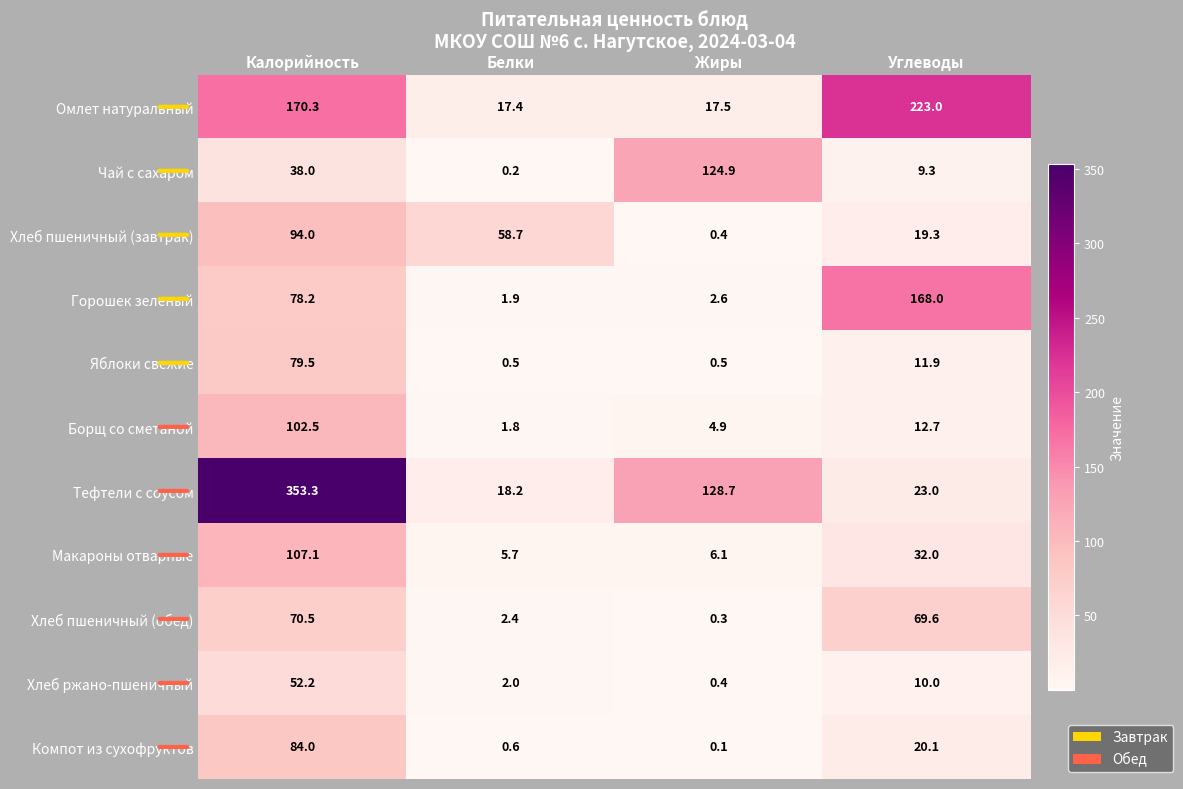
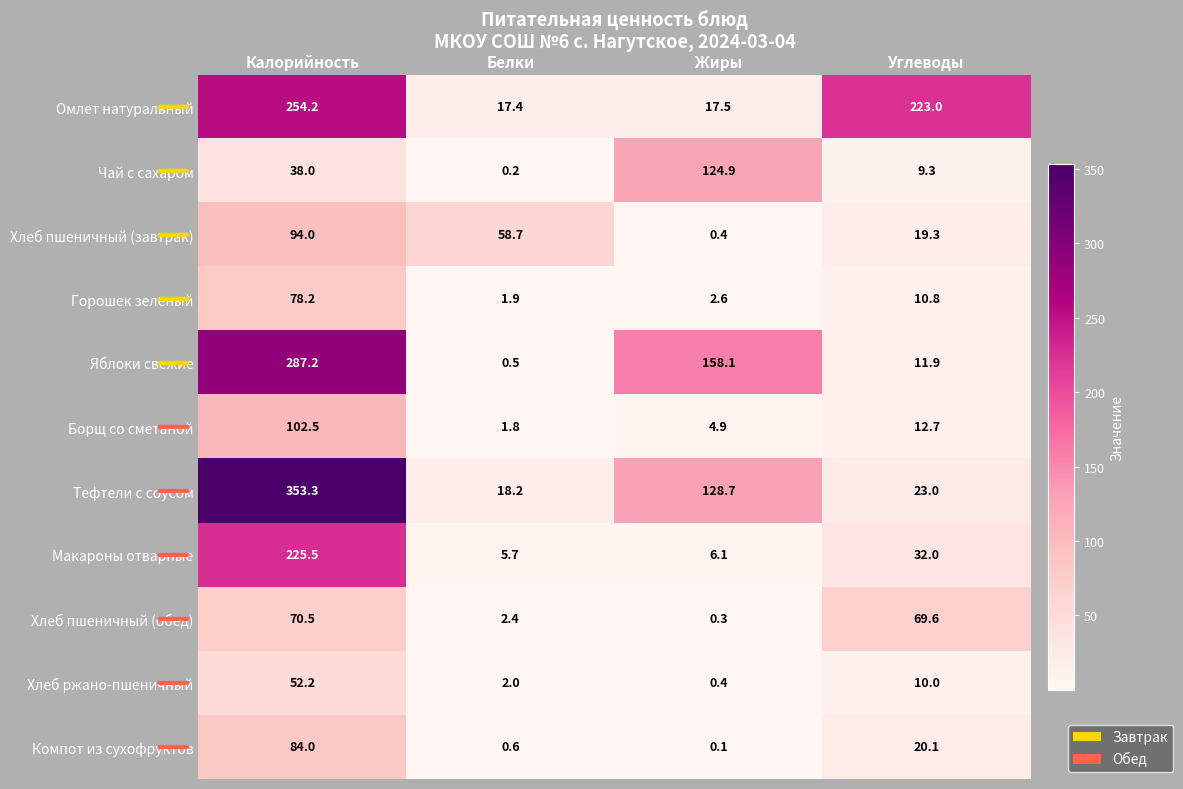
Омлет натуральный, Калорийность: 170.3 -> 254.2
Горошек зеленый, Углеводы: 168.0 -> 10.8
Яблоки свежие, Калорийность: 79.5 -> 287.2
Яблоки свежие, Жиры: 0.5 -> 158.1
Макароны отварные, Калорийность: 107.1 -> 225.5
